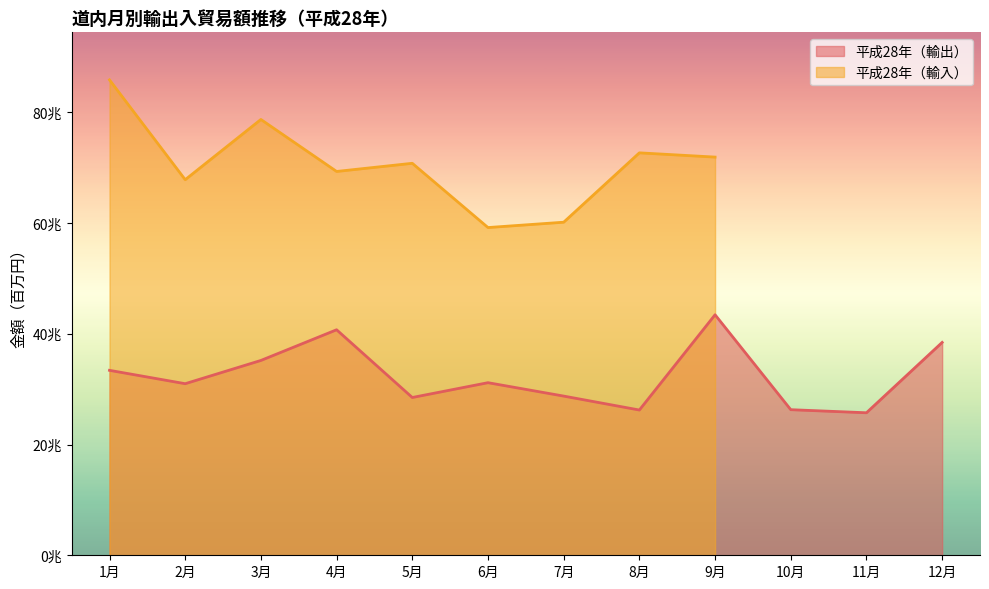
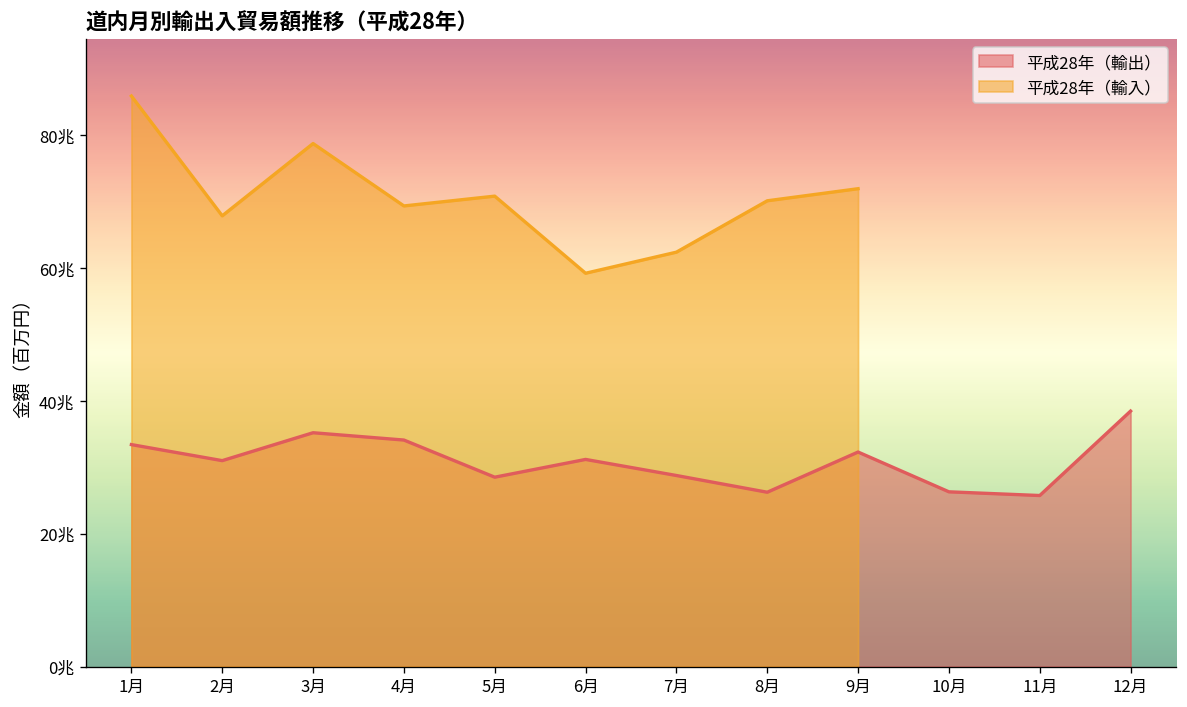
平成28年（輸出）, 4月: 41兆 -> 34兆
平成28年（輸入）, 7月: 60兆 -> 62兆
平成28年（輸入）, 8月: 73兆 -> 70兆
平成28年（輸出）, 9月: 43兆 -> 32兆
